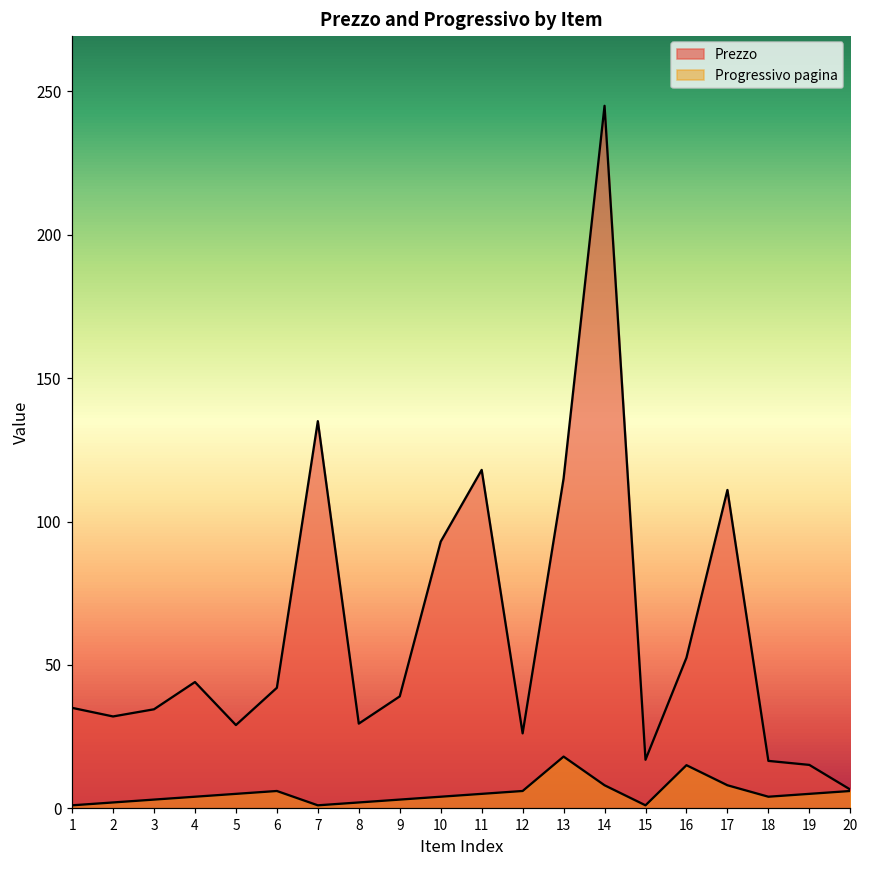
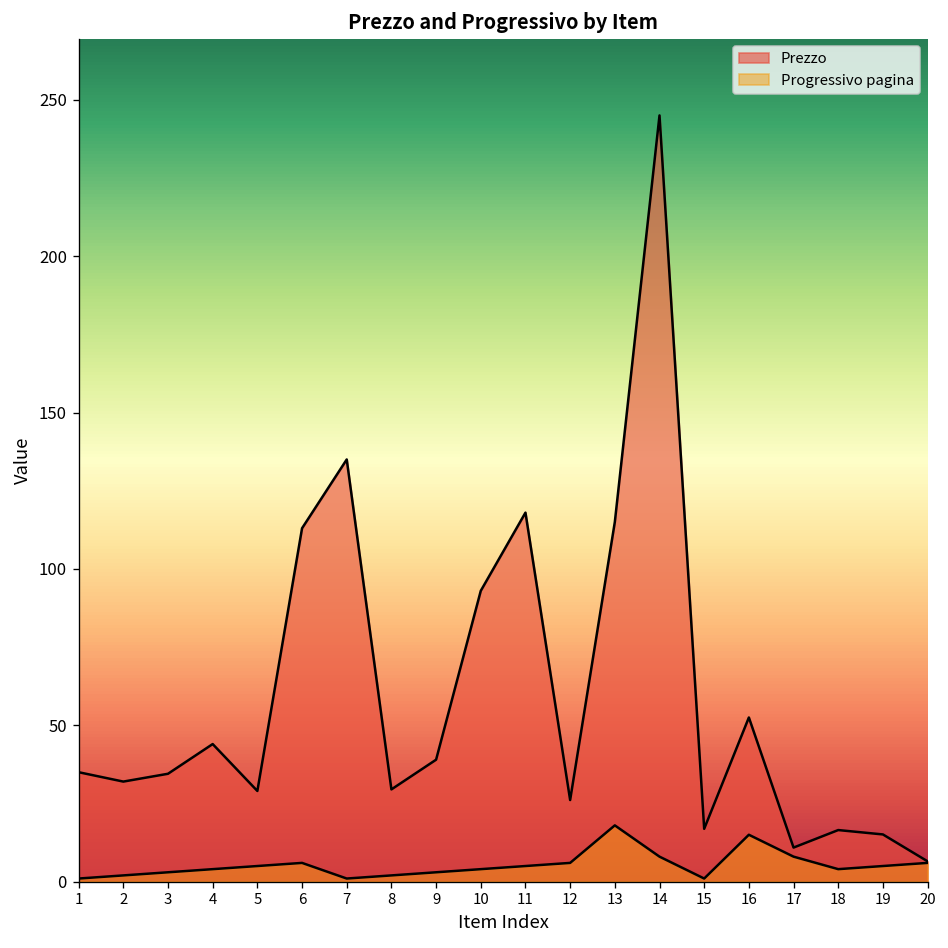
Prezzo, 6: 42 -> 113
Prezzo, 17: 111 -> 11
